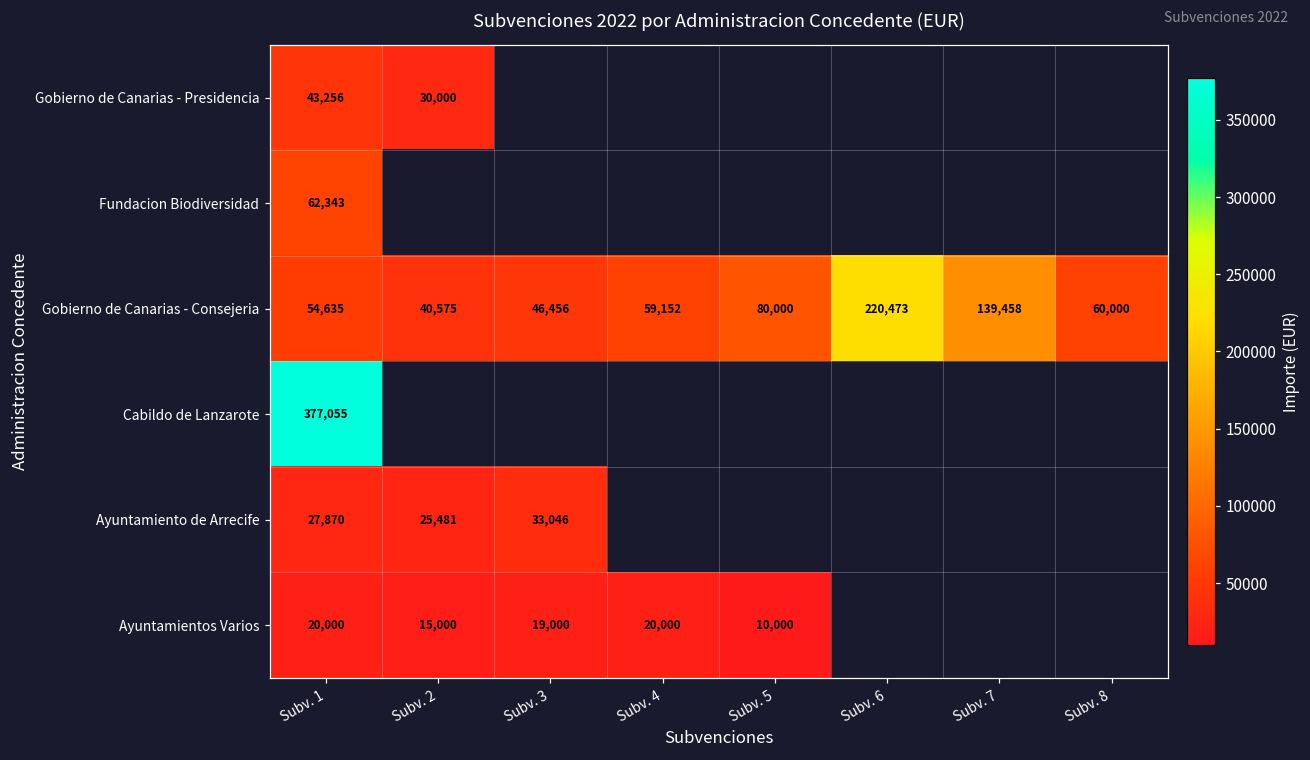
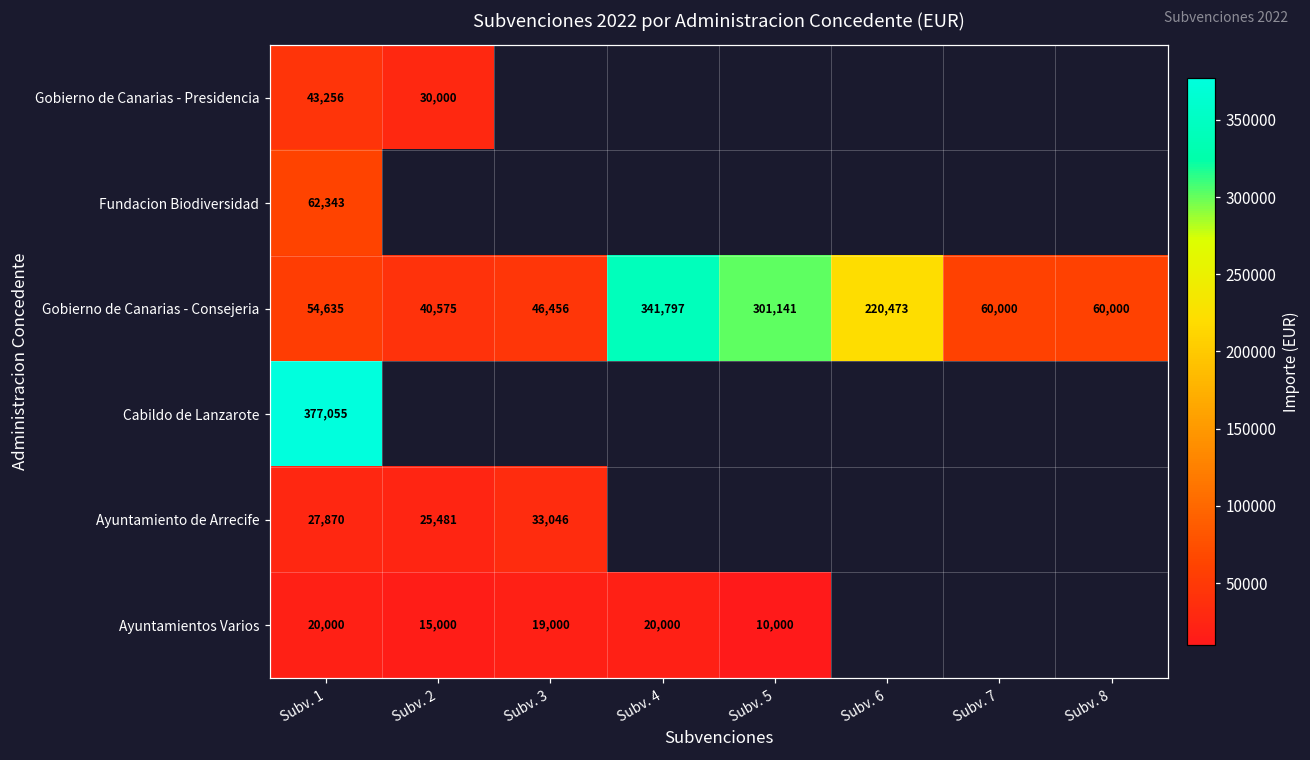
Gobierno de Canarias - Consejeria, Subv. 4: 59,152 -> 341,797
Gobierno de Canarias - Consejeria, Subv. 5: 80,000 -> 301,141
Gobierno de Canarias - Consejeria, Subv. 7: 139,458 -> 60,000
